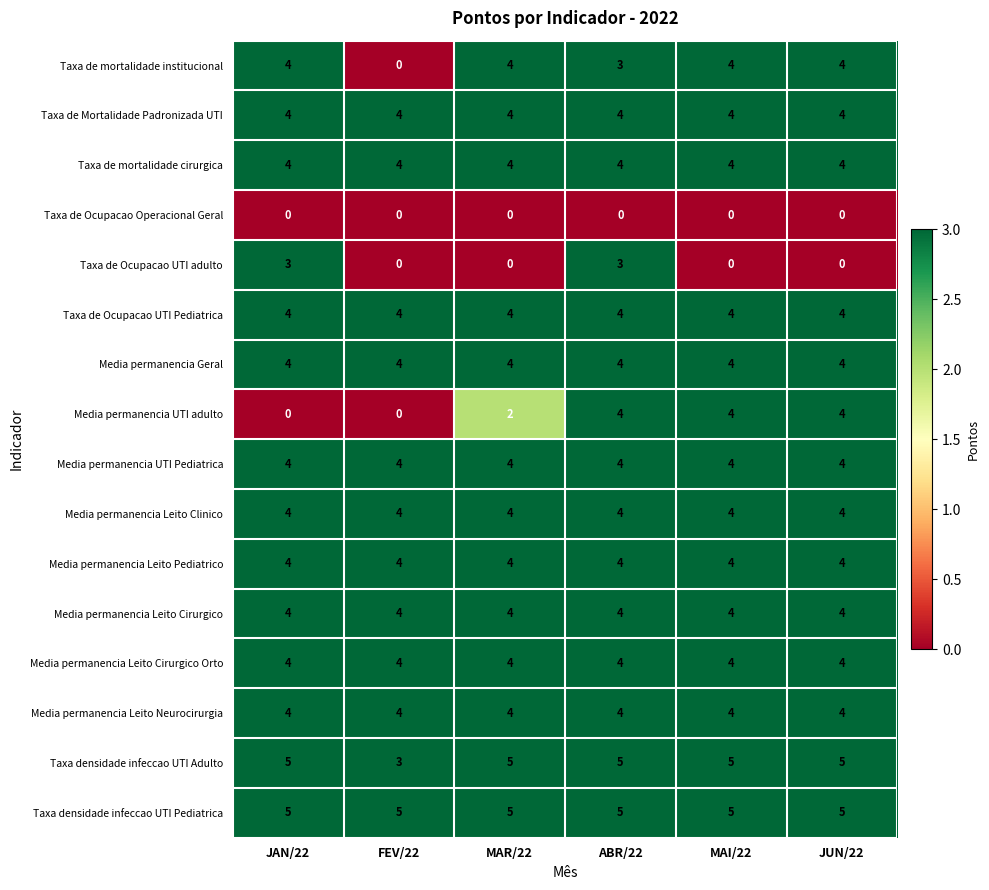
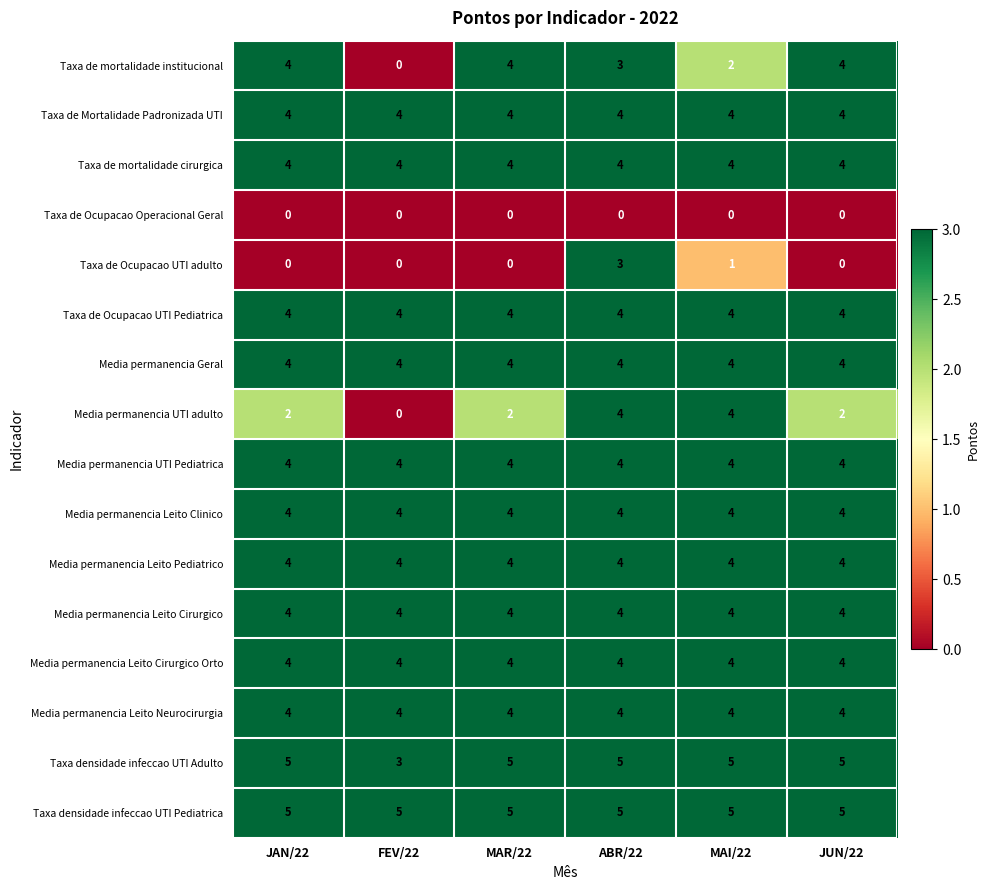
Taxa de mortalidade institucional, MAI/22: 4 -> 2
Taxa de Ocupacao UTI adulto, JAN/22: 3 -> 0
Taxa de Ocupacao UTI adulto, MAI/22: 0 -> 1
Media permanencia UTI adulto, JAN/22: 0 -> 2
Media permanencia UTI adulto, JUN/22: 4 -> 2
